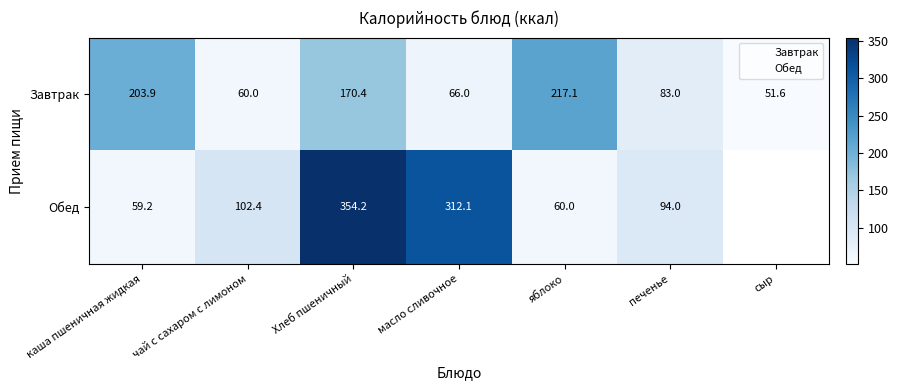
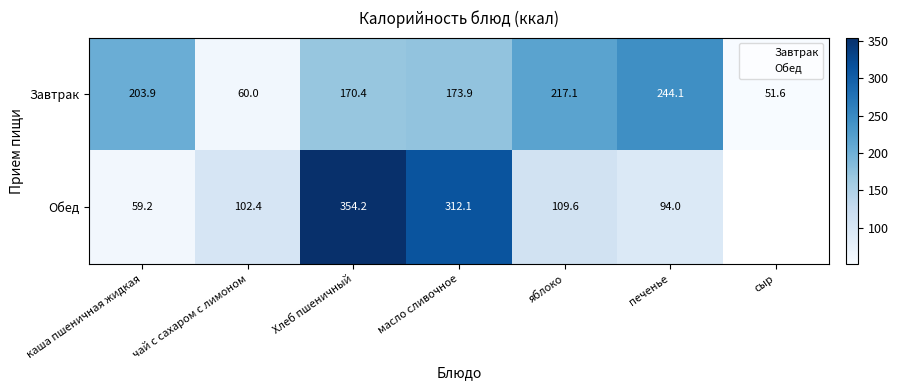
Завтрак, масло сливочное: 66.0 -> 173.9
Завтрак, печенье: 83.0 -> 244.1
Обед, яблоко: 60.0 -> 109.6
